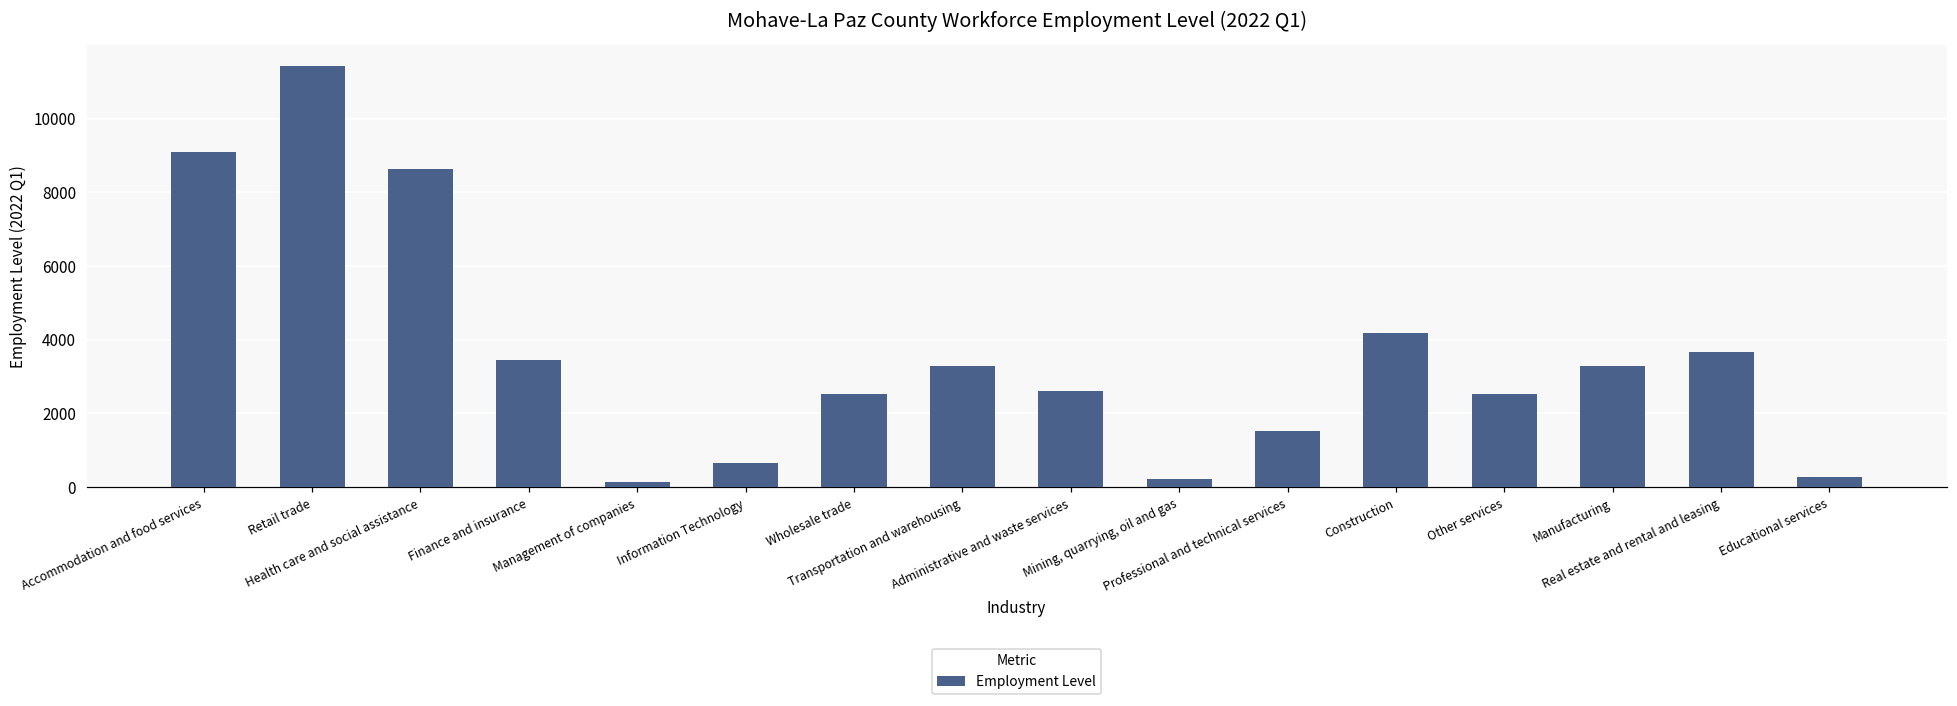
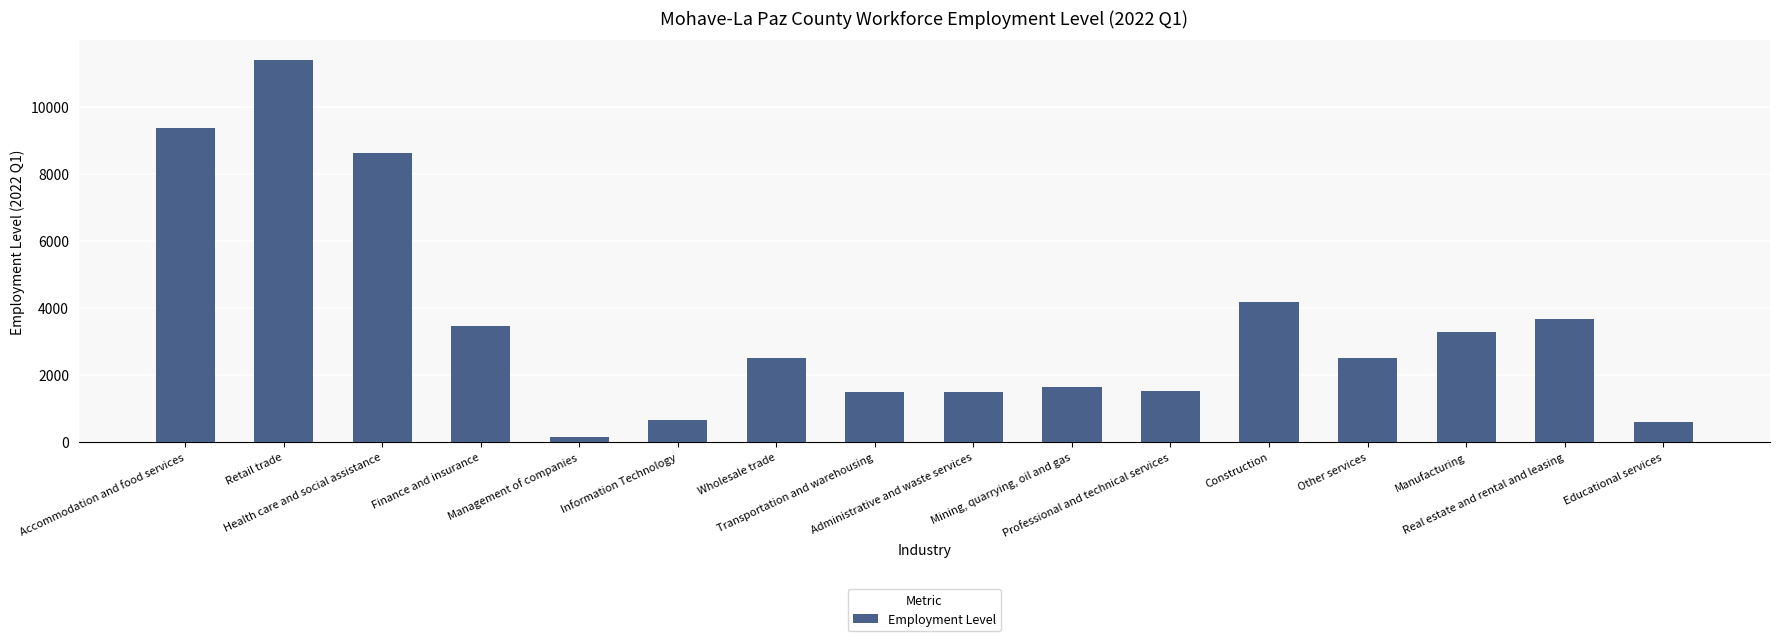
Accommodation and food services: 9100 -> 9400
Transportation and warehousing: 3300 -> 1500
Administrative and waste services: 2600 -> 1500
Mining, quarrying, oil and gas: 200 -> 1700
Educational services: 300 -> 600
